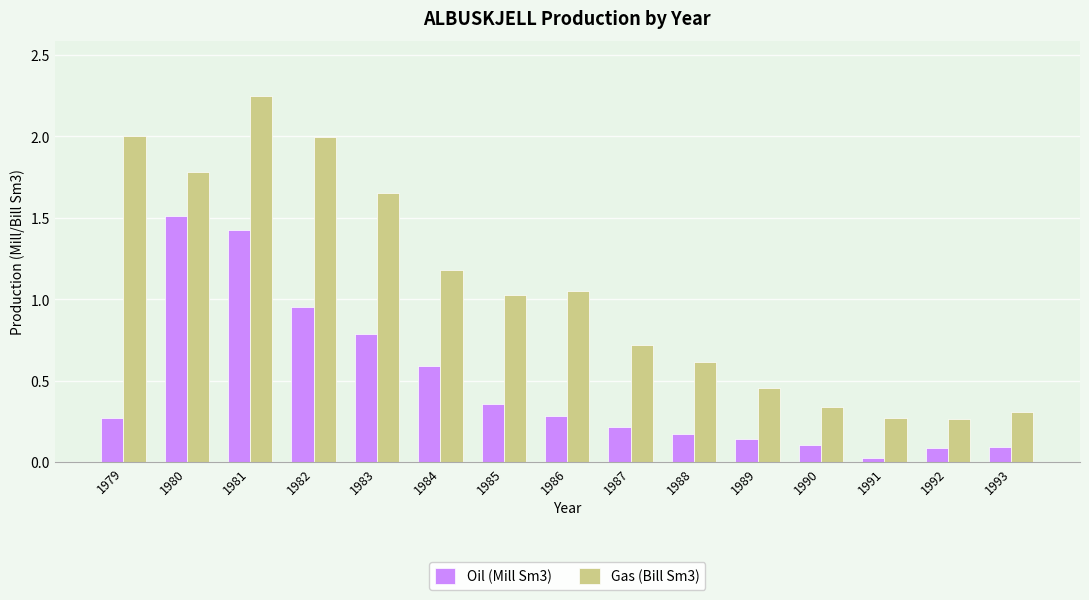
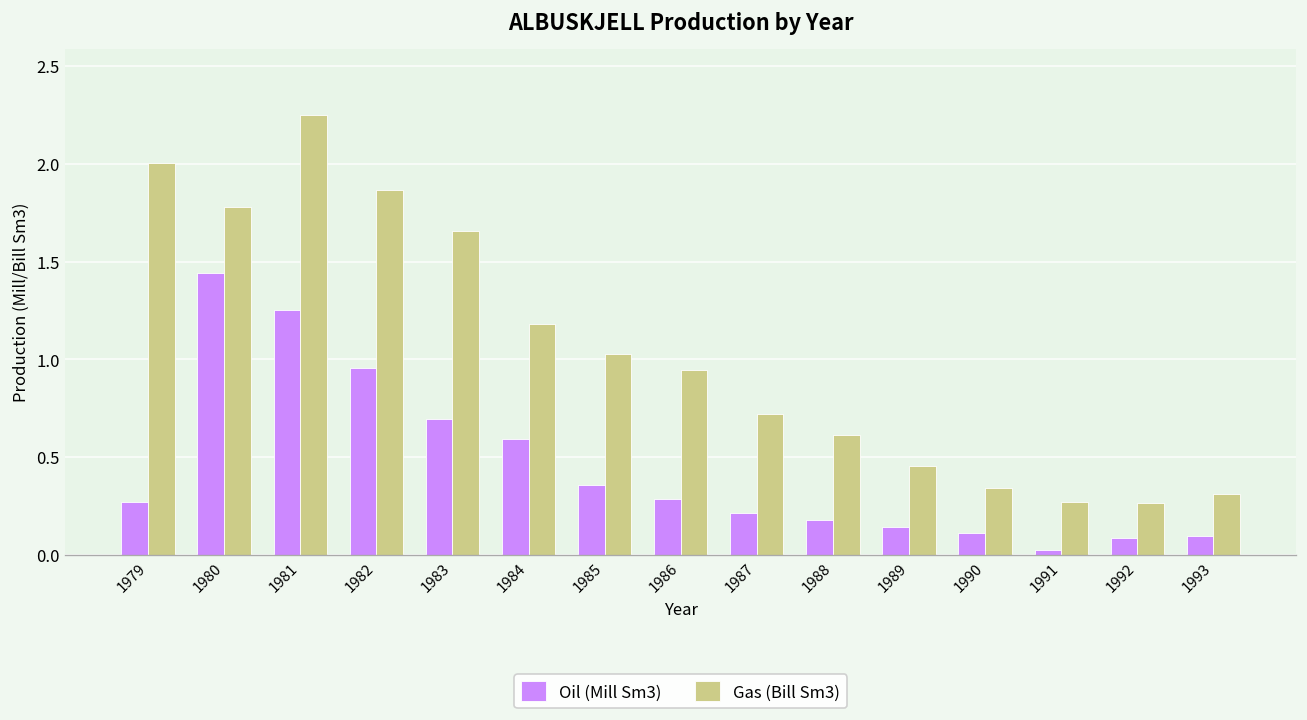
Oil (Mill Sm3), 1980: 1.51 -> 1.44
Oil (Mill Sm3), 1981: 1.43 -> 1.25
Gas (Bill Sm3), 1982: 2.00 -> 1.87
Oil (Mill Sm3), 1983: 0.79 -> 0.70
Gas (Bill Sm3), 1986: 1.05 -> 0.95
